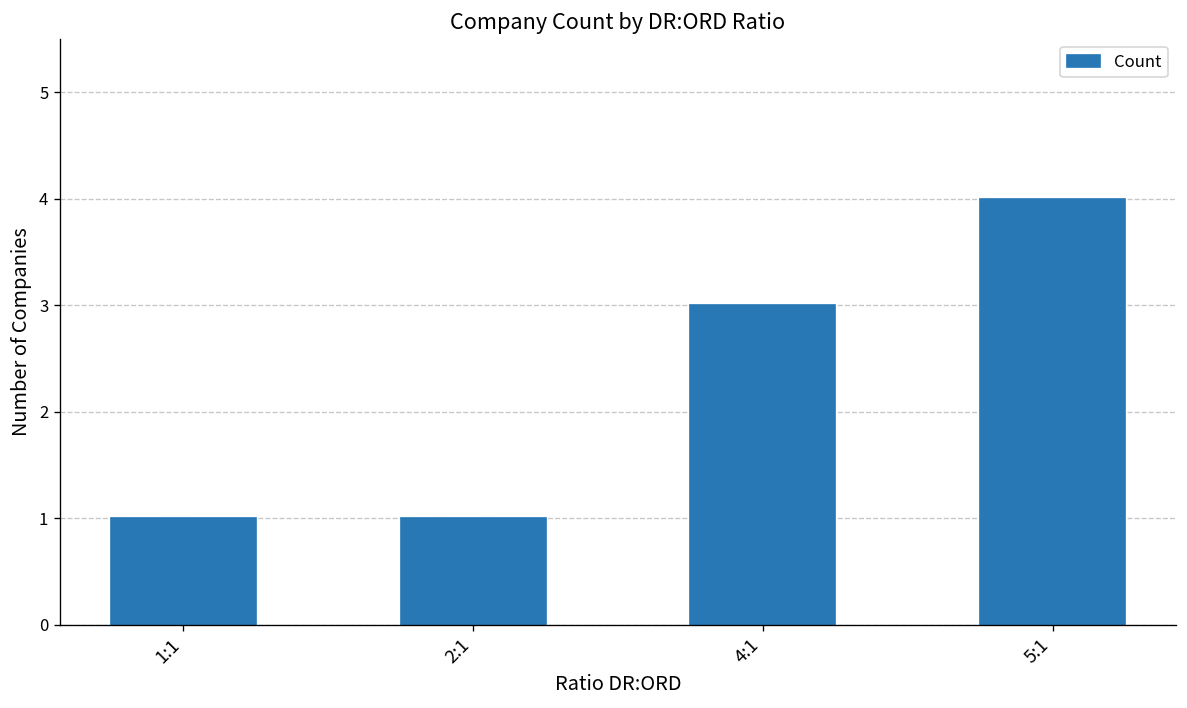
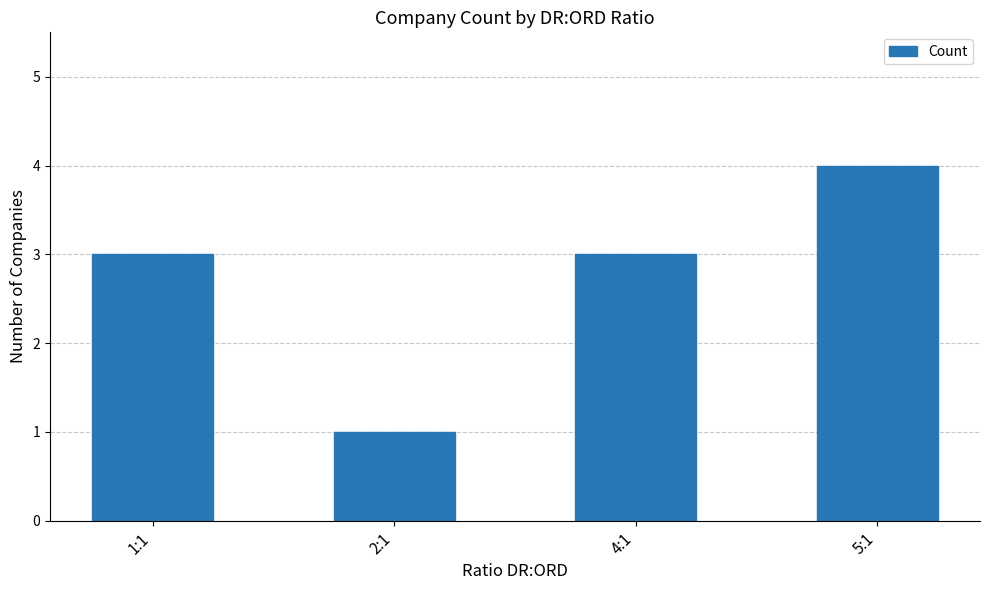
1:1: 1 -> 3
